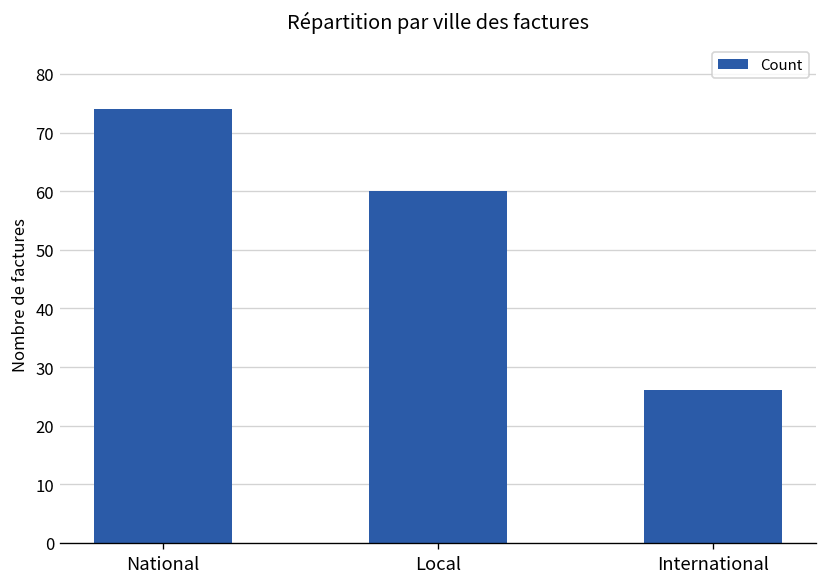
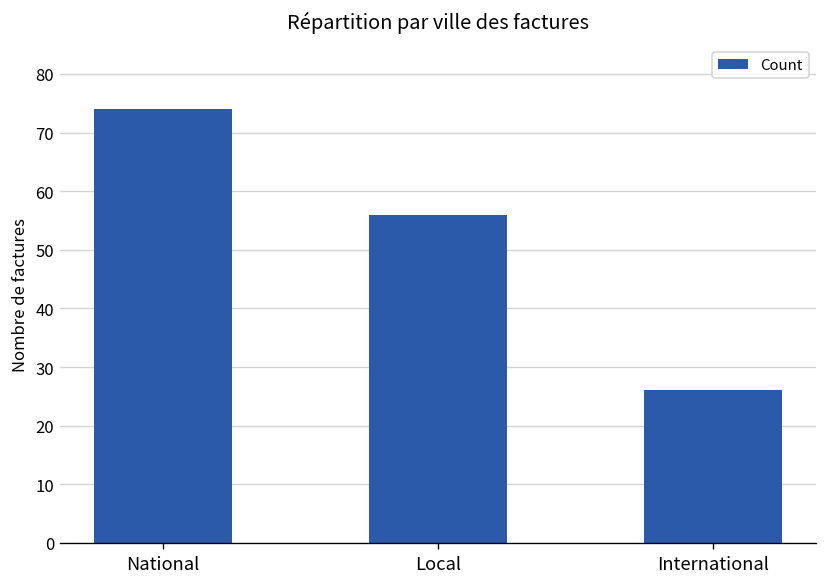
Local: 60 -> 56
